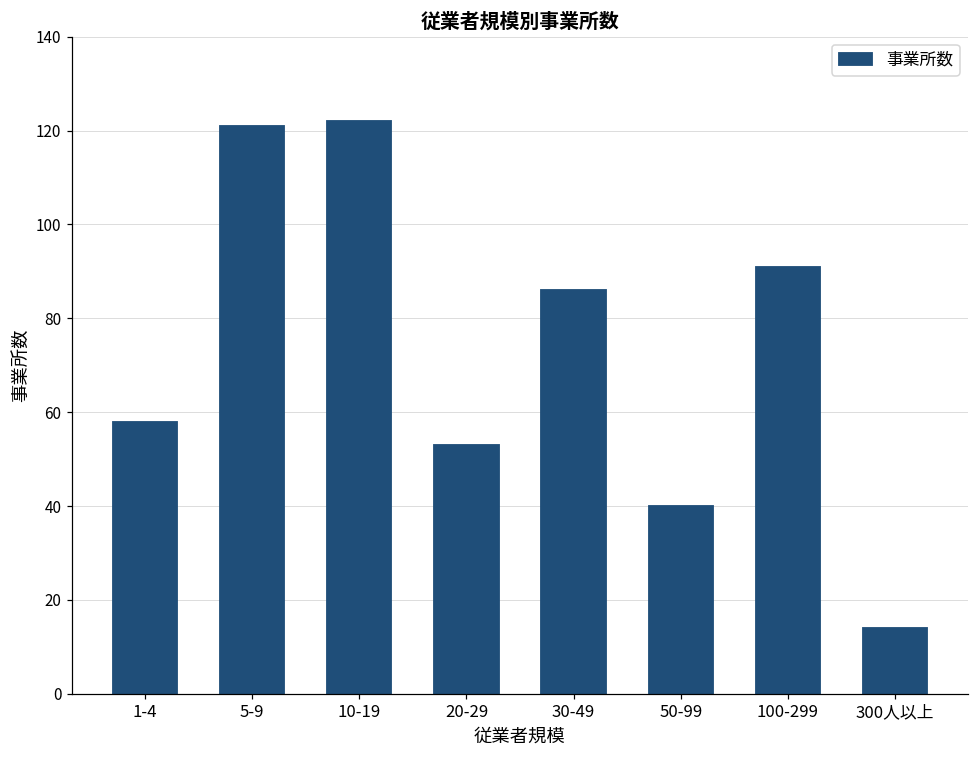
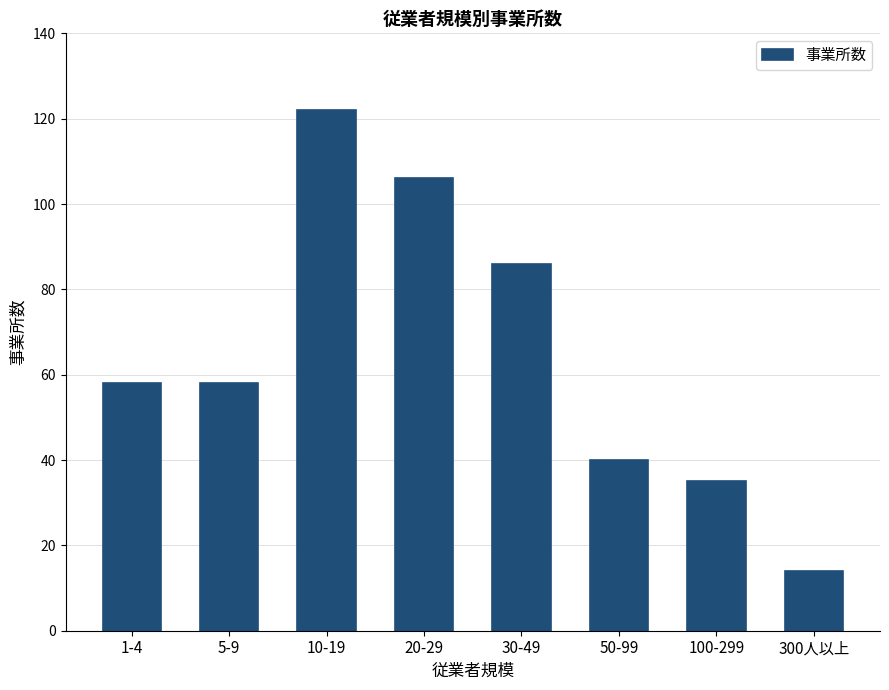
5-9: 121 -> 58
20-29: 53 -> 106
100-299: 91 -> 35
